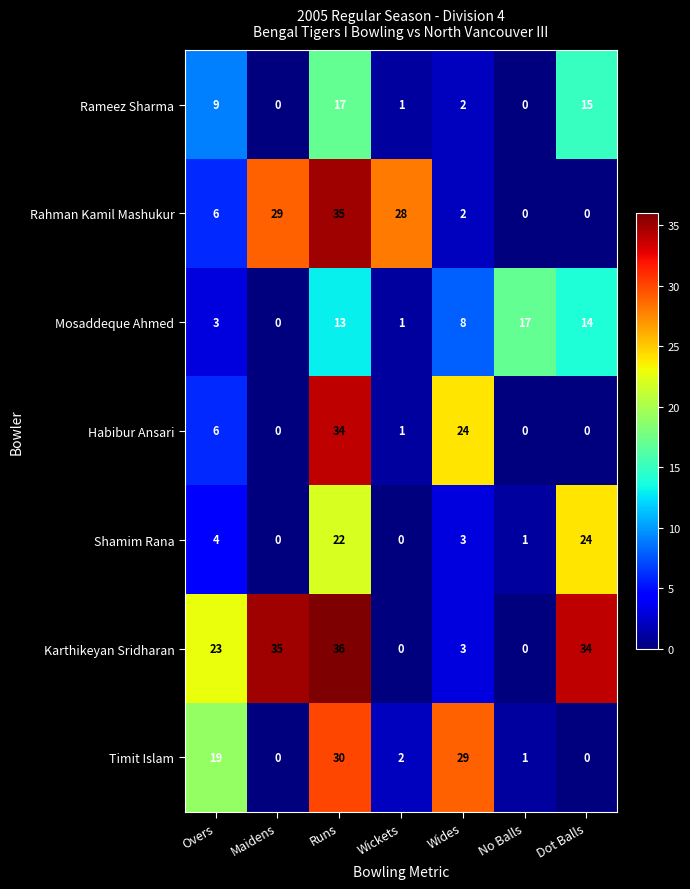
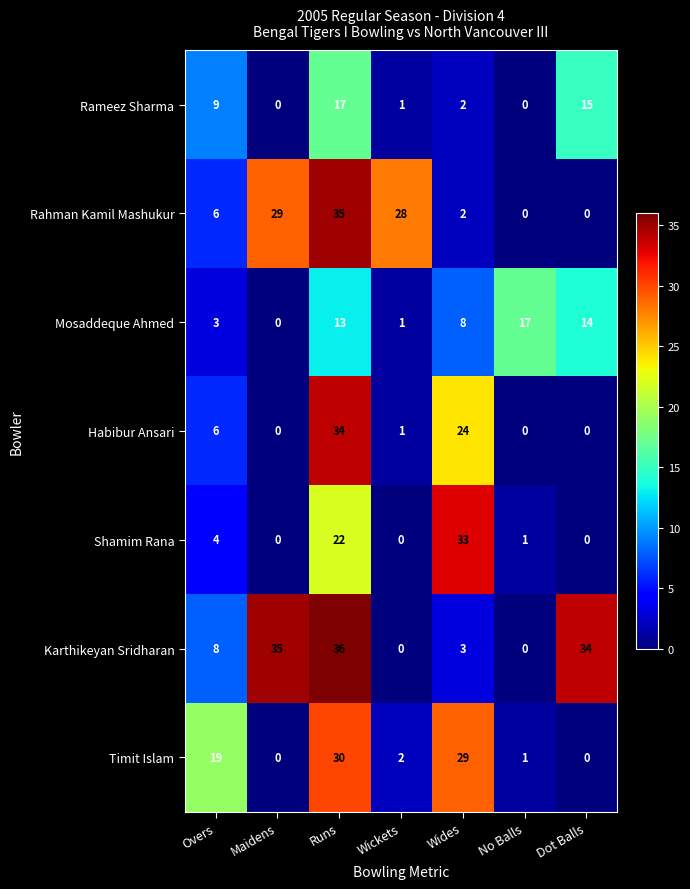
Shamim Rana, Wides: 3 -> 33
Shamim Rana, Dot Balls: 24 -> 0
Karthikeyan Sridharan, Overs: 23 -> 8
